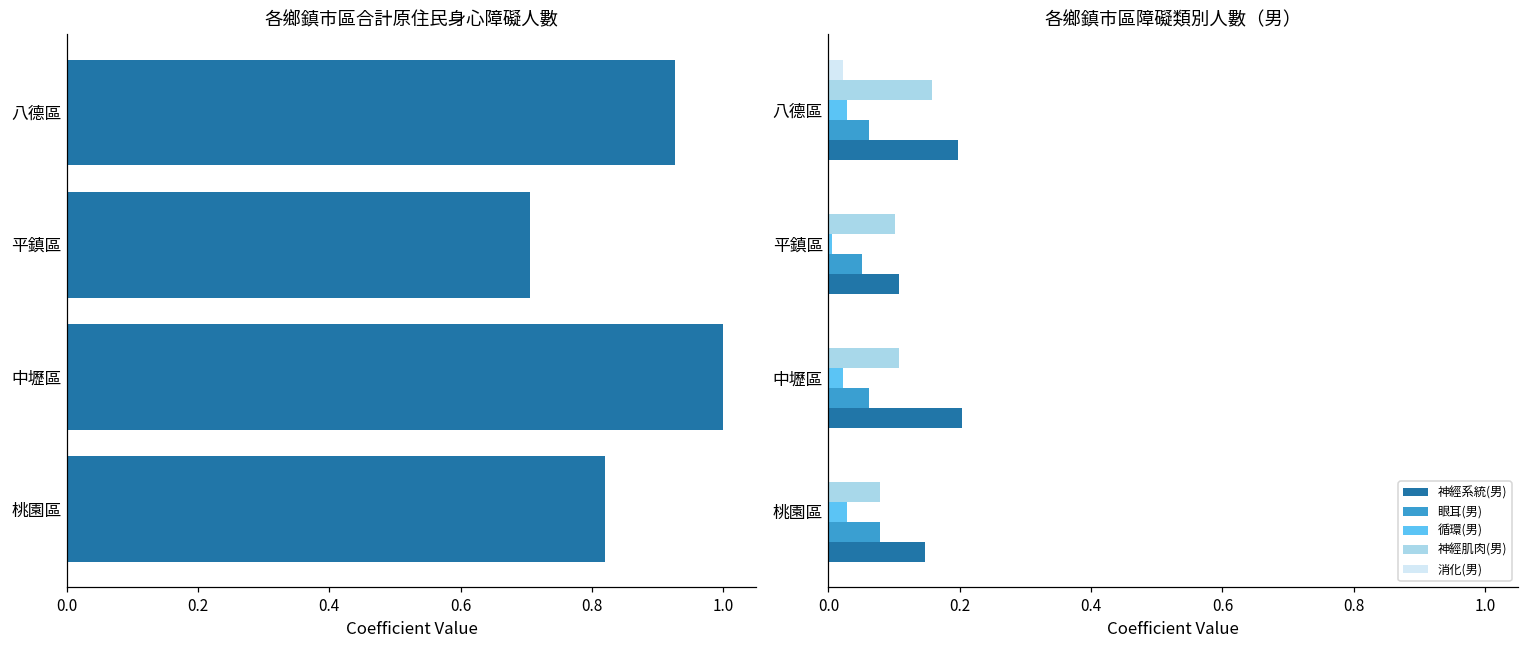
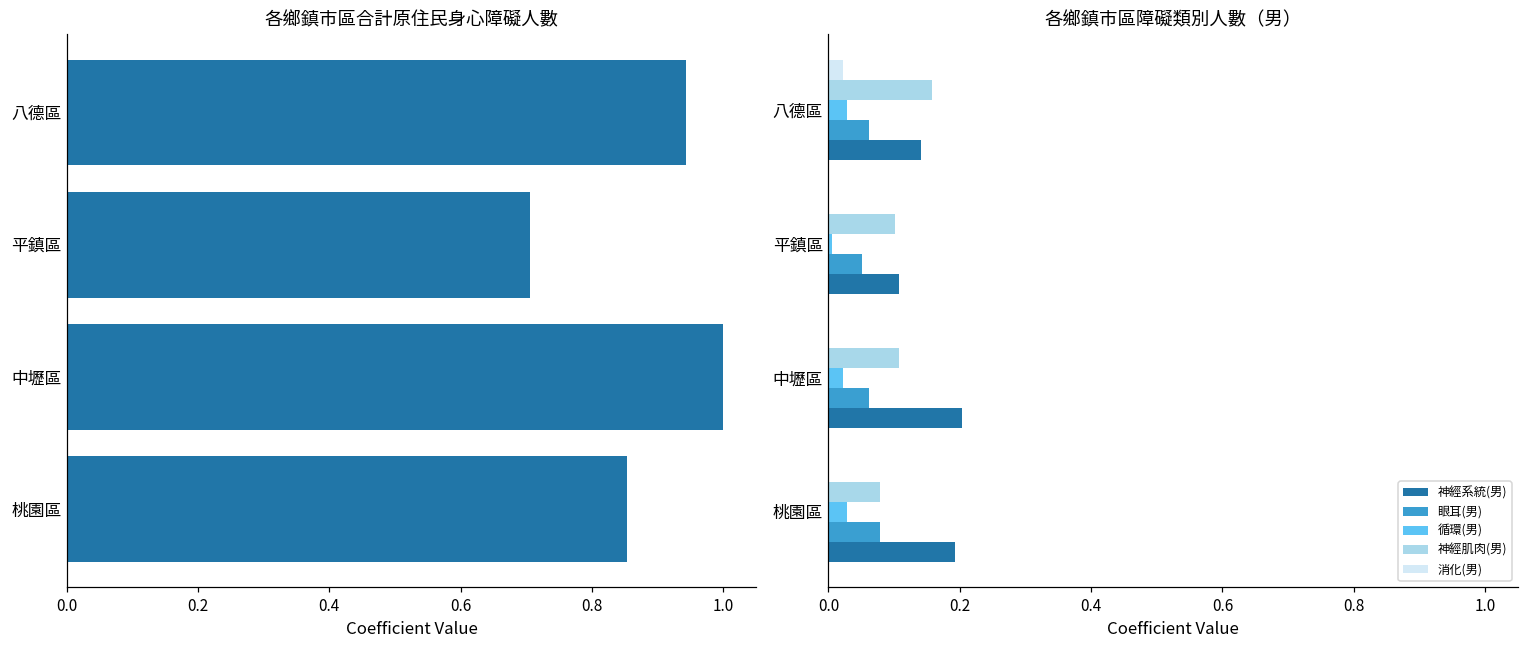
各鄉鎮市區合計原住民身心障礙人數, 八德區: 0.93 -> 0.94
各鄉鎮市區合計原住民身心障礙人數, 桃園區: 0.82 -> 0.85
各鄉鎮市區障礙類別人數（男）, 神經系統(男), 八德區: 0.20 -> 0.14
各鄉鎮市區障礙類別人數（男）, 神經系統(男), 桃園區: 0.15 -> 0.19
